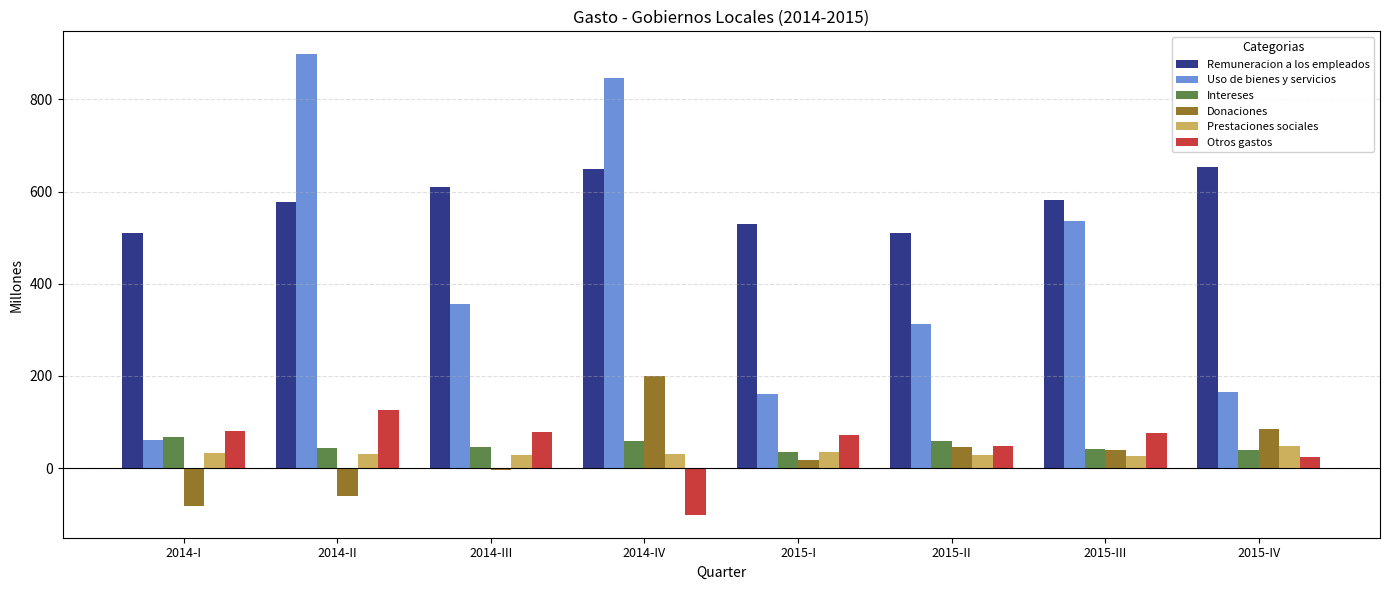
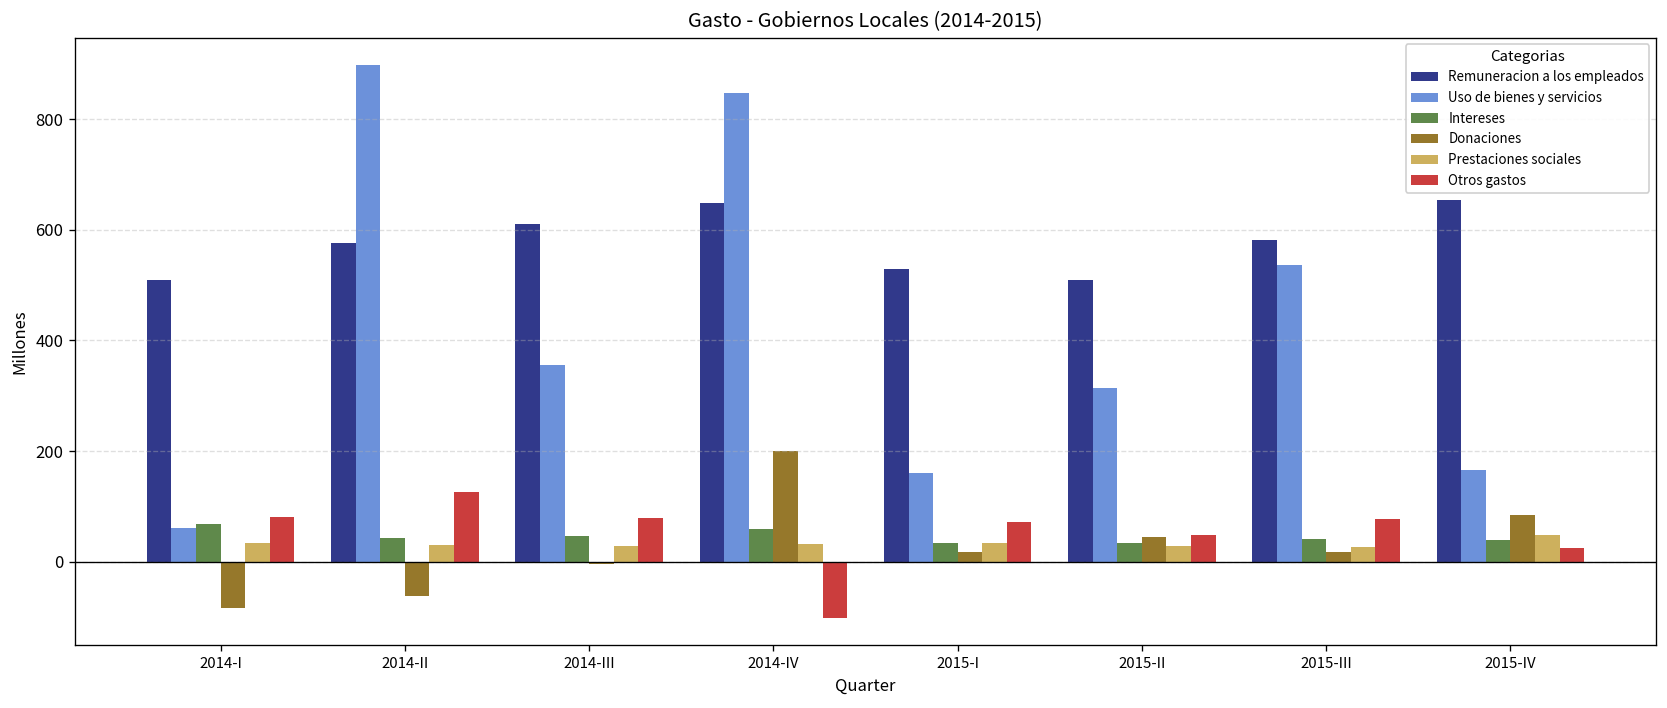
Intereses, 2015-II: 60 -> 30
Donaciones, 2015-III: 40 -> 20
